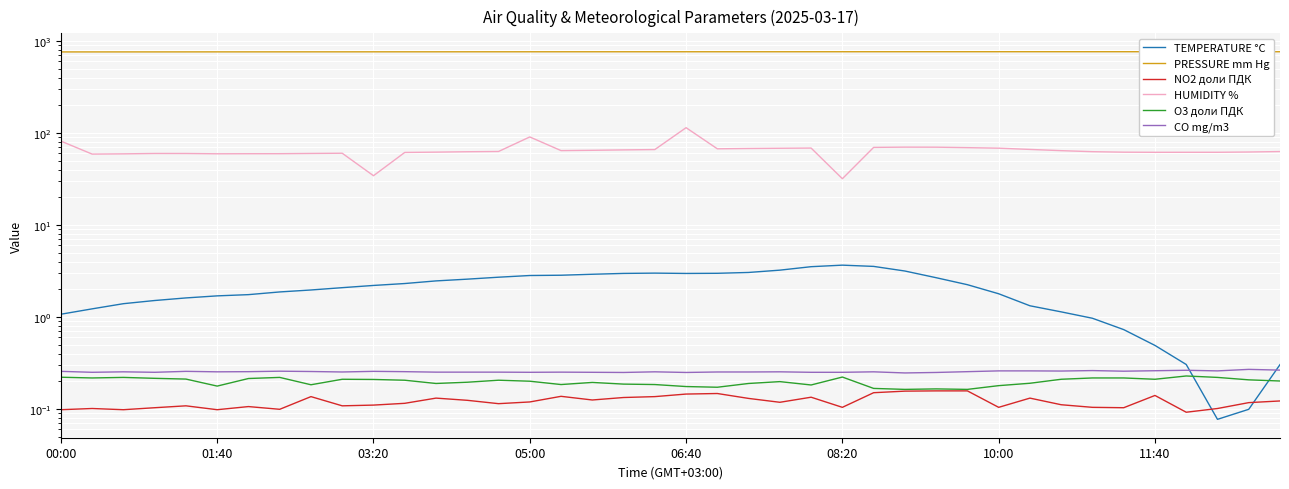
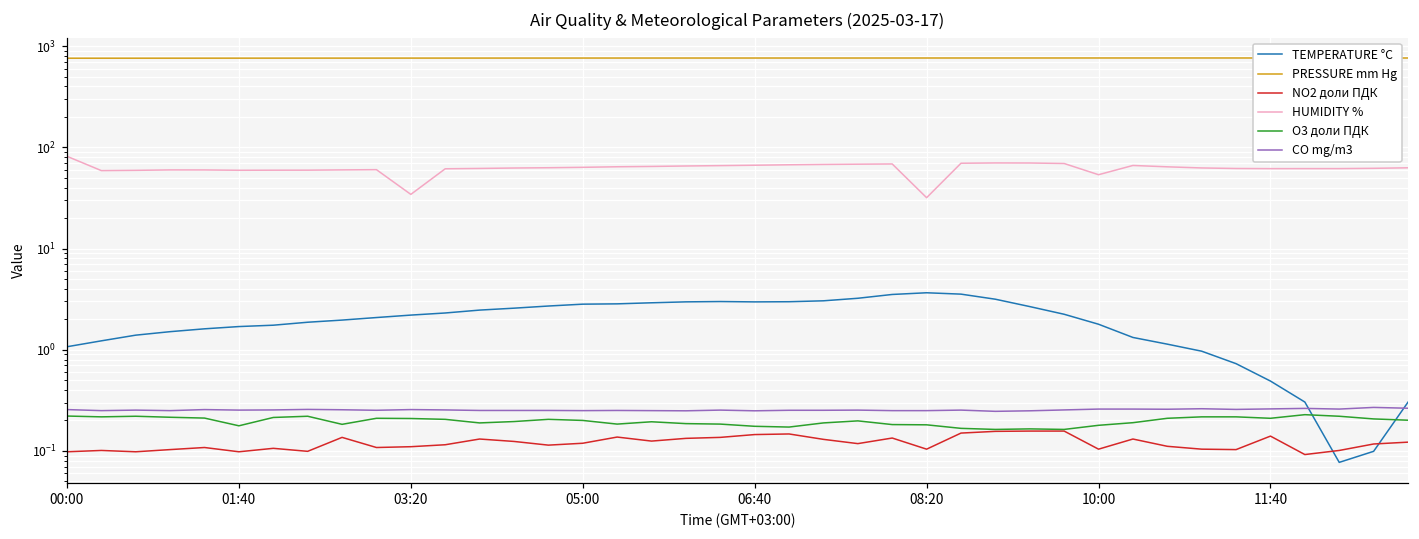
HUMIDITY %, 05:00: 90 -> 60
HUMIDITY %, 06:40: 110 -> 70
O3 доли ПДК, 08:20: 0.22 -> 0.18
HUMIDITY %, 10:00: 70 -> 50
